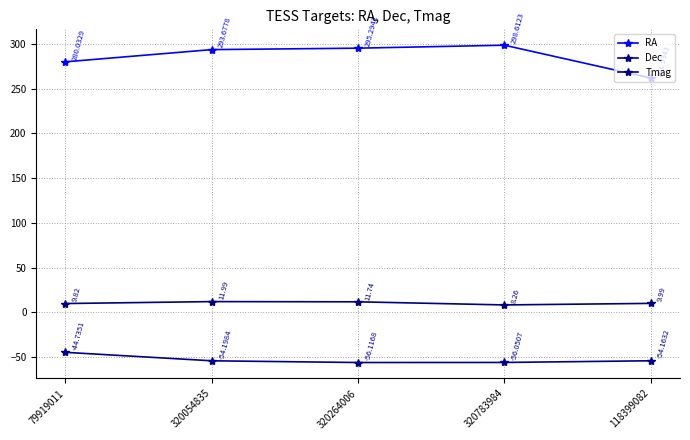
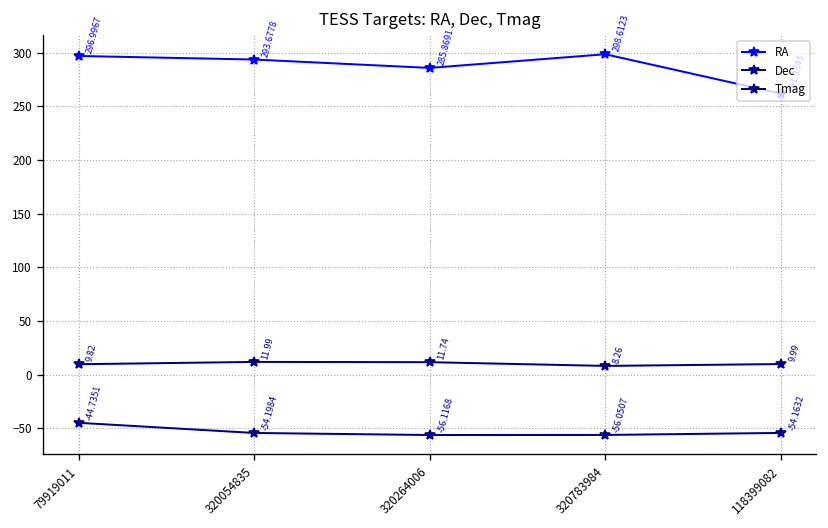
RA, 79919011: 280.0329 -> 296.9967
RA, 320264006: 295.2942 -> 285.8691
